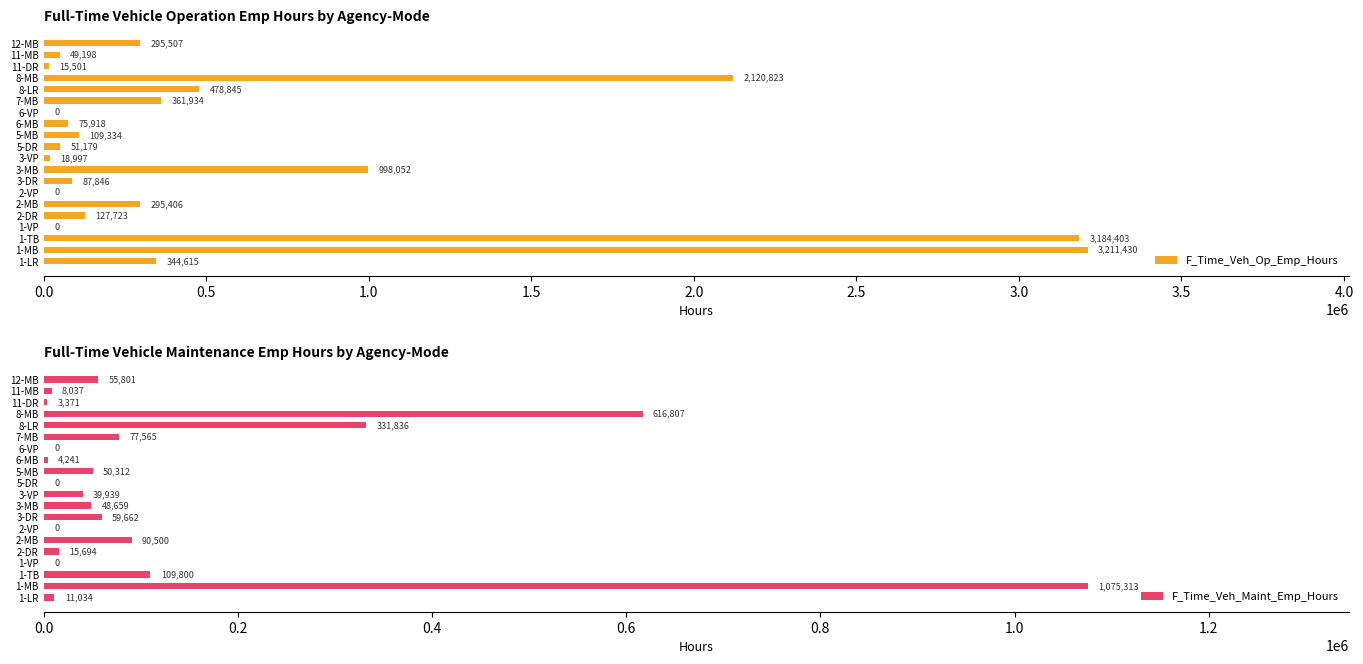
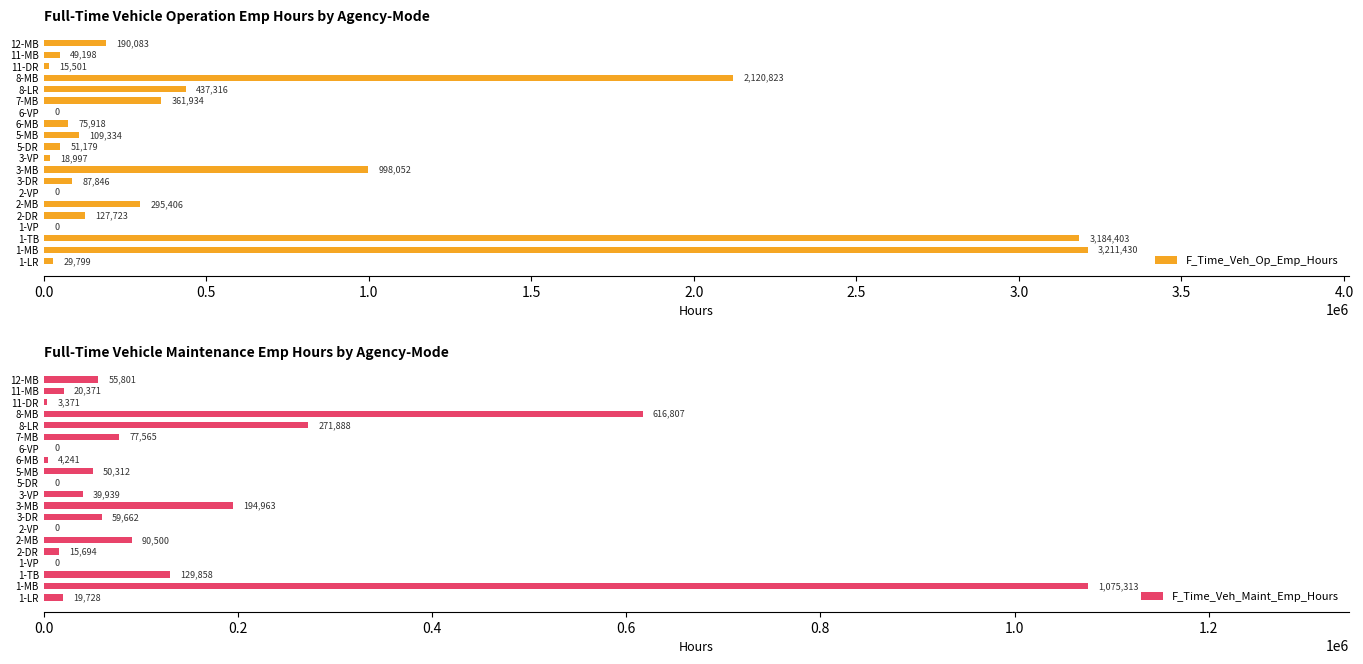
Full-Time Vehicle Operation Emp Hours by Agency-Mode, 12-MB: 295,507 -> 190,083
Full-Time Vehicle Operation Emp Hours by Agency-Mode, 8-LR: 478,845 -> 437,316
Full-Time Vehicle Operation Emp Hours by Agency-Mode, 1-LR: 344,615 -> 29,799
Full-Time Vehicle Maintenance Emp Hours by Agency-Mode, 11-MB: 8,037 -> 20,371
Full-Time Vehicle Maintenance Emp Hours by Agency-Mode, 8-LR: 331,836 -> 271,888
Full-Time Vehicle Maintenance Emp Hours by Agency-Mode, 3-MB: 48,659 -> 194,963
Full-Time Vehicle Maintenance Emp Hours by Agency-Mode, 1-TB: 109,800 -> 129,858
Full-Time Vehicle Maintenance Emp Hours by Agency-Mode, 1-LR: 11,034 -> 19,728
